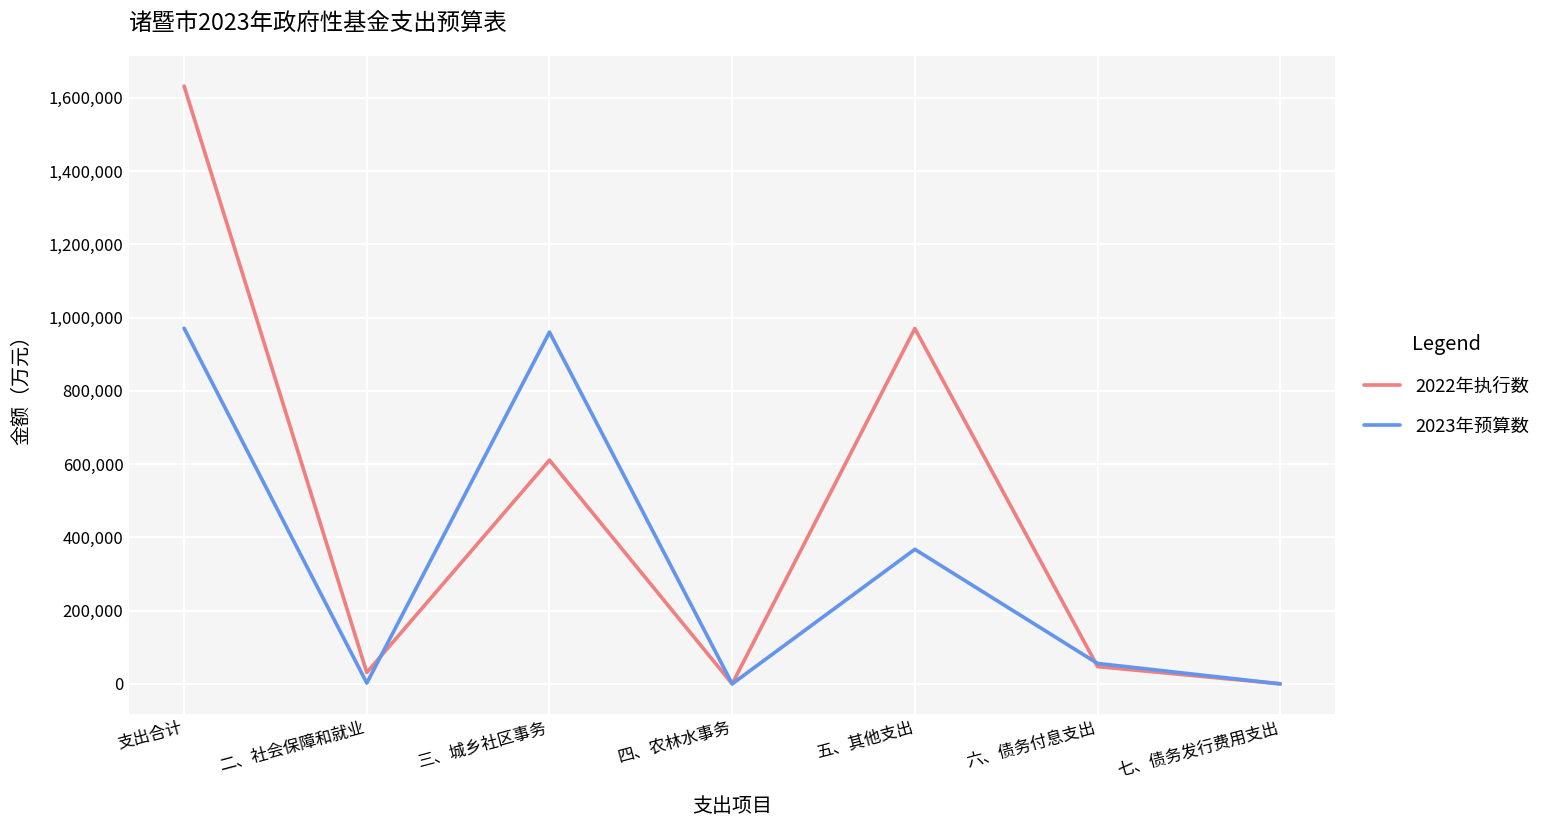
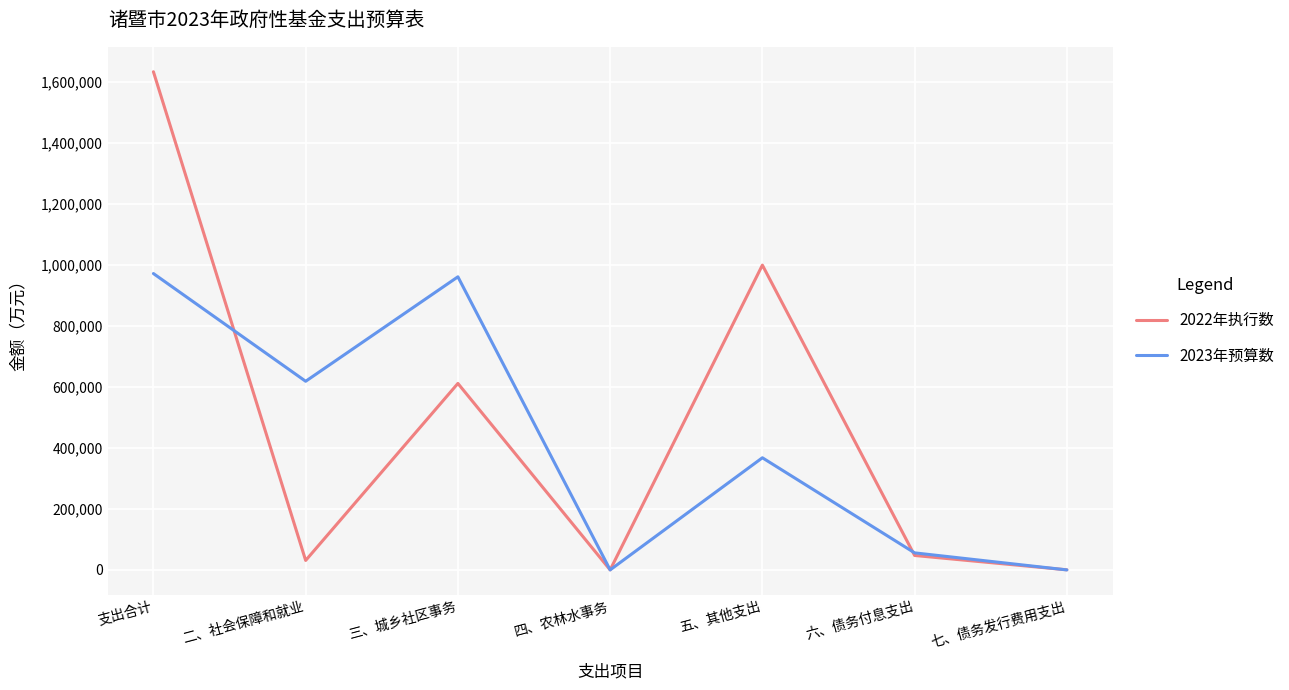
2023年预算数, 二、社会保障和就业: 0 -> 620,000
2022年执行数, 五、其他支出: 970,000 -> 1,000,000
